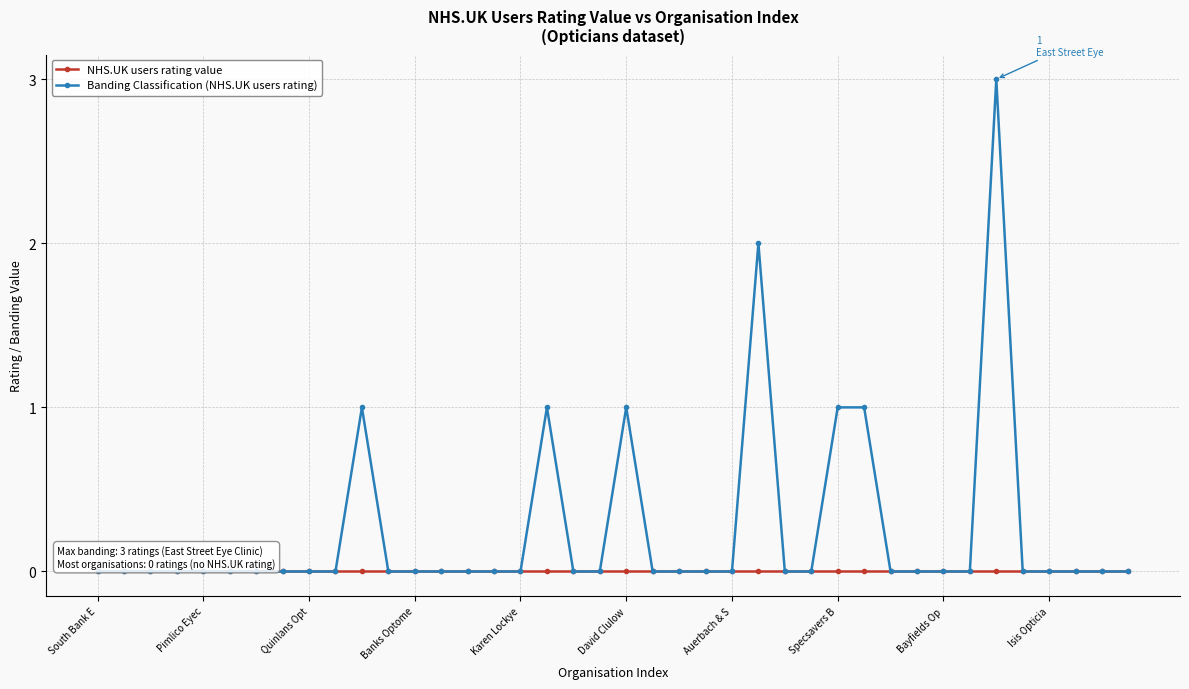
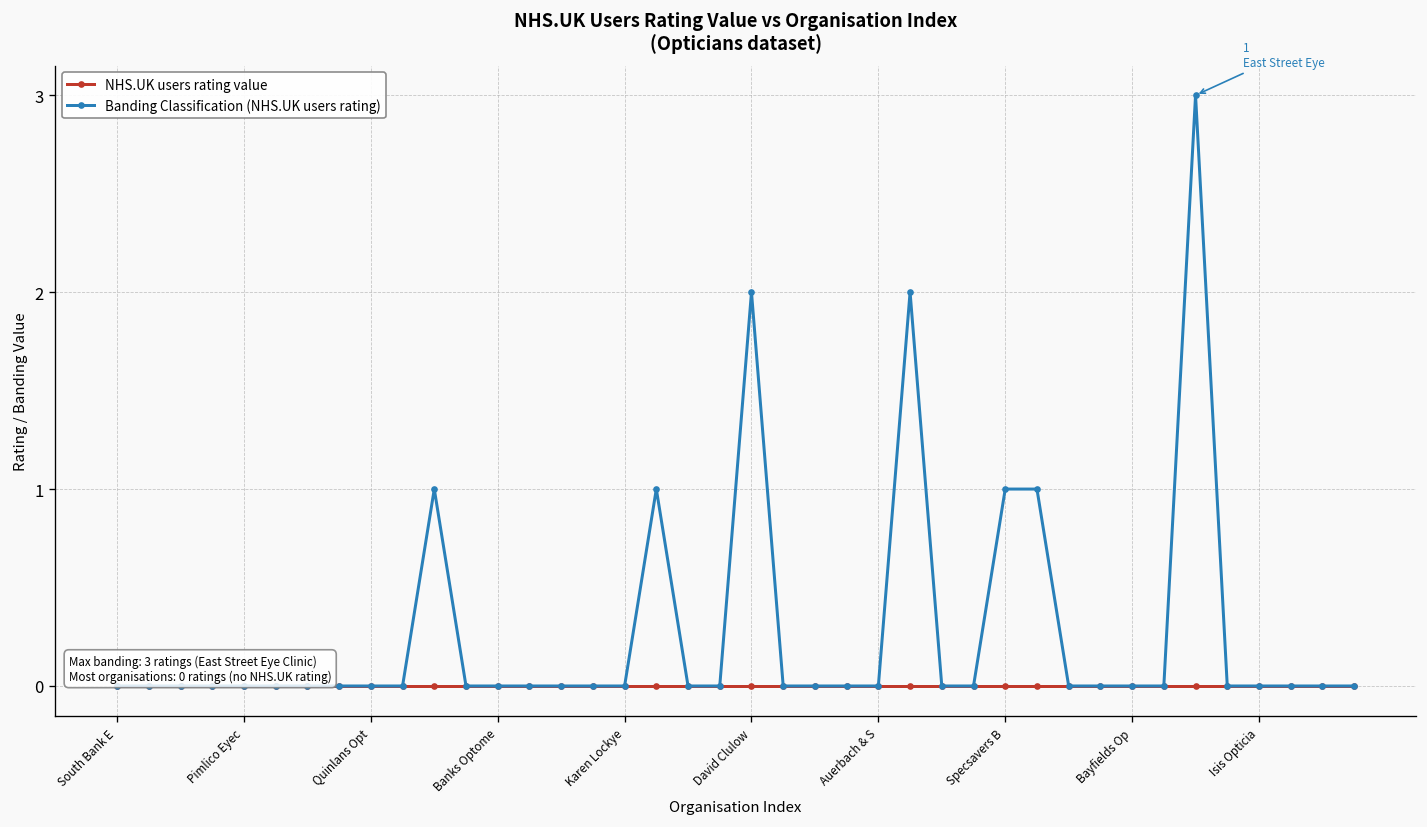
Banding Classification (NHS.UK users rating), David Clulow: 1 -> 2
